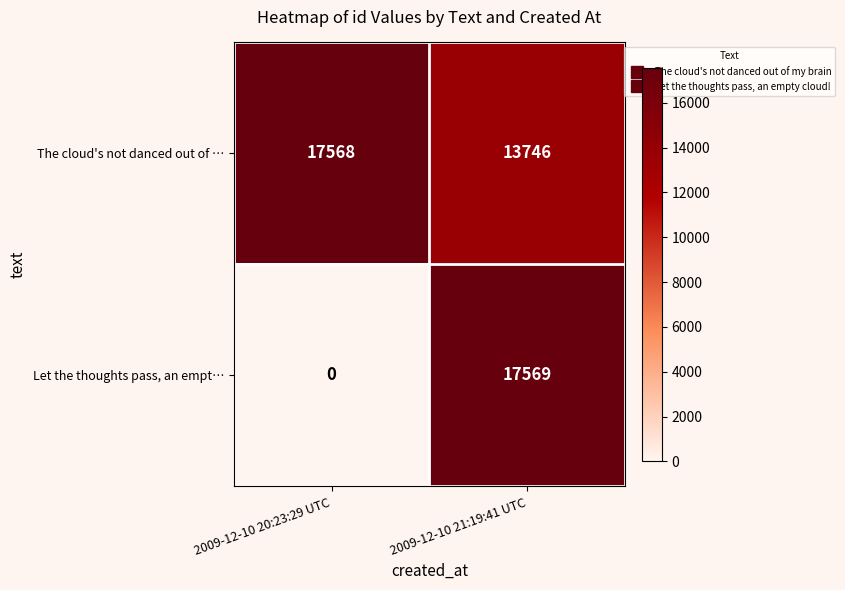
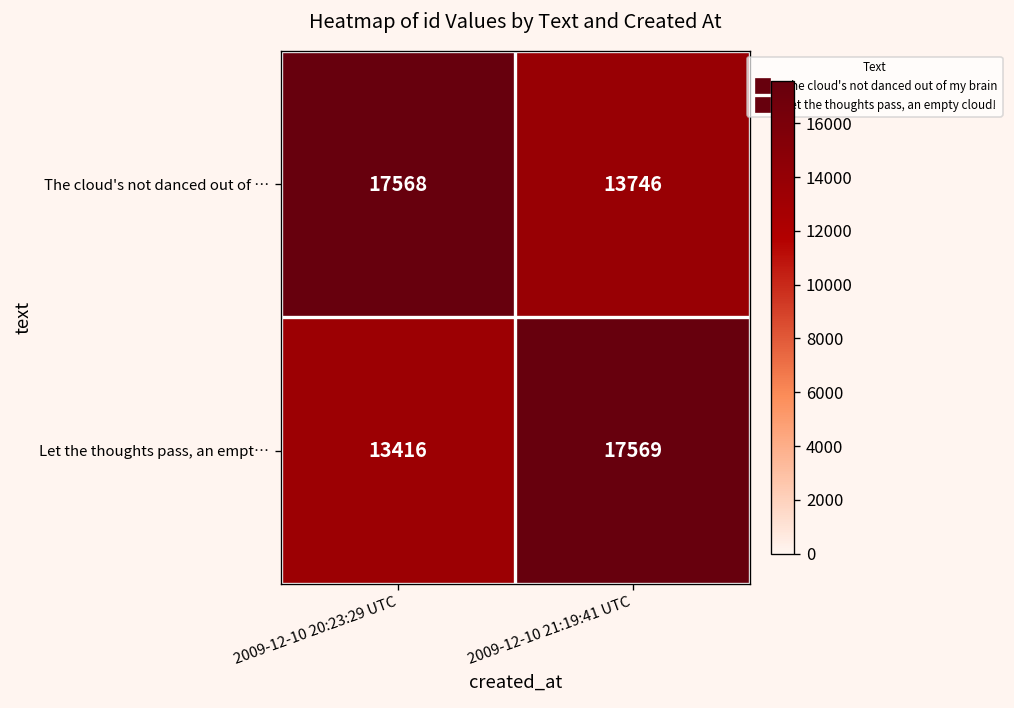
Let the thoughts pass, an empt…, 2009-12-10 20:23:29 UTC: 0 -> 13416
